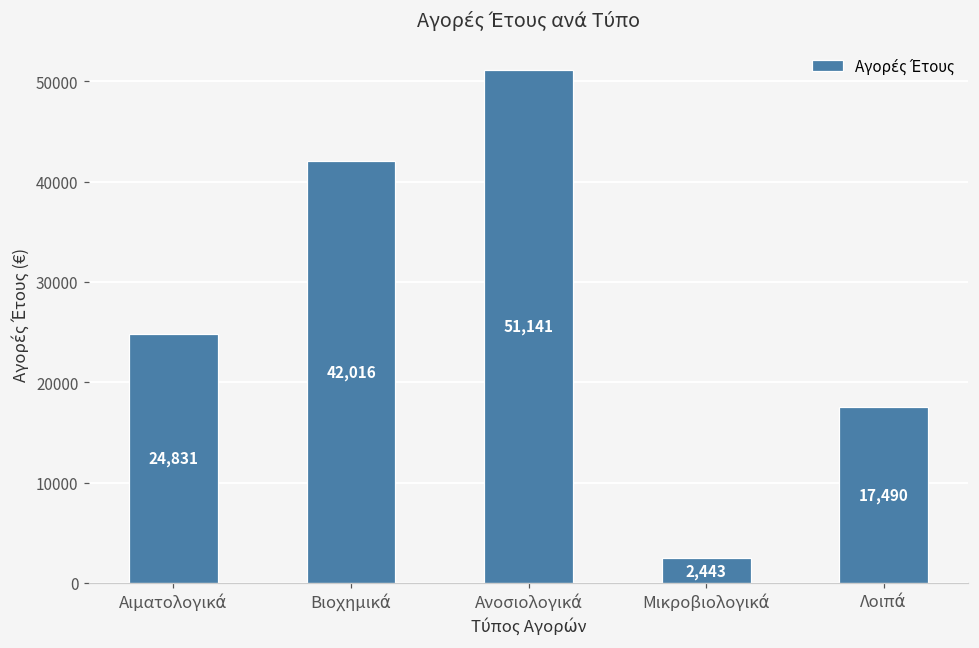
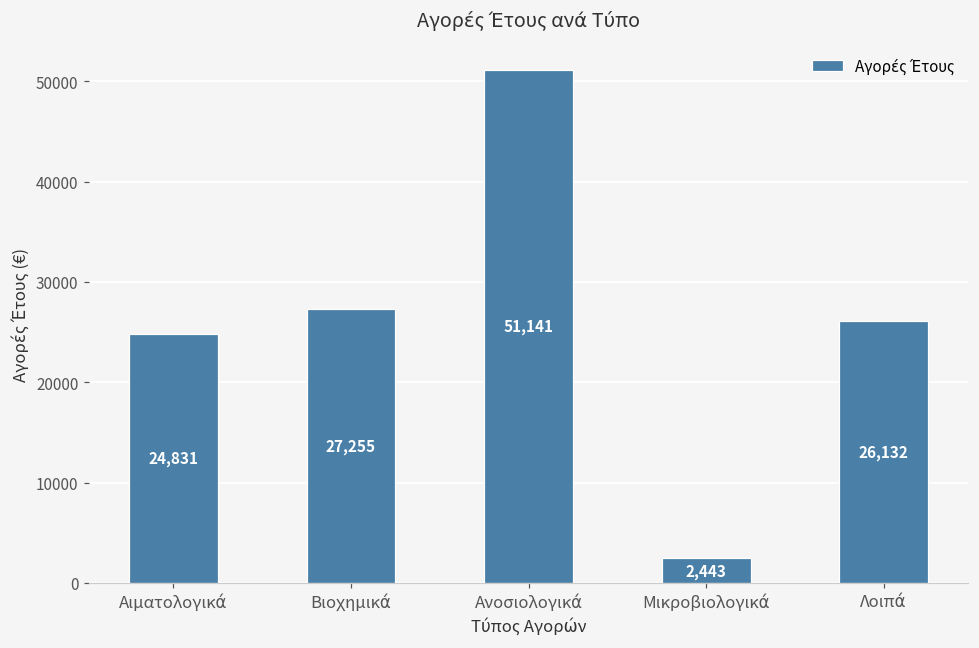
Βιοχημικά: 42,016 -> 27,255
Λοιπά: 17,490 -> 26,132
